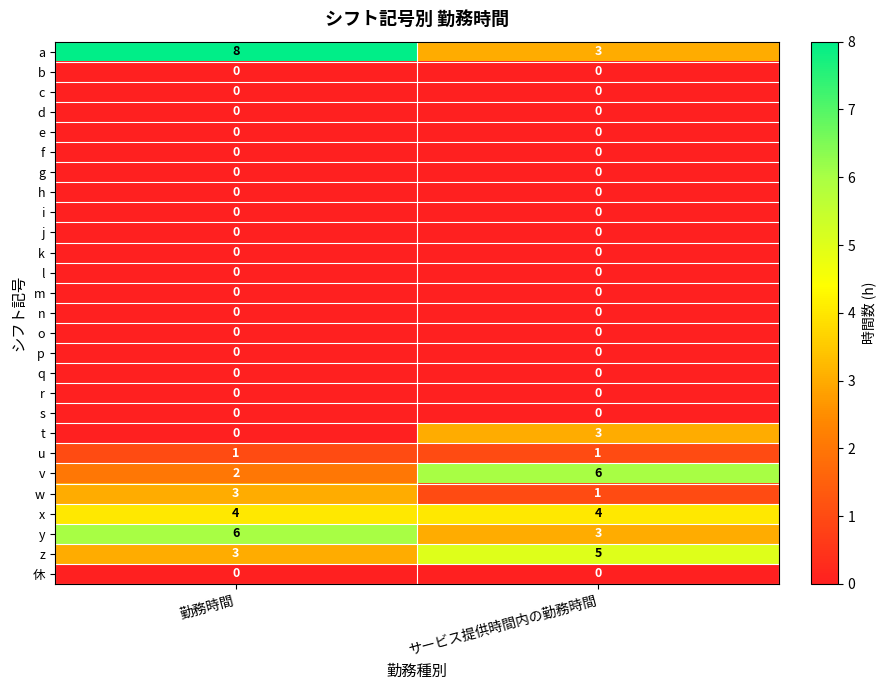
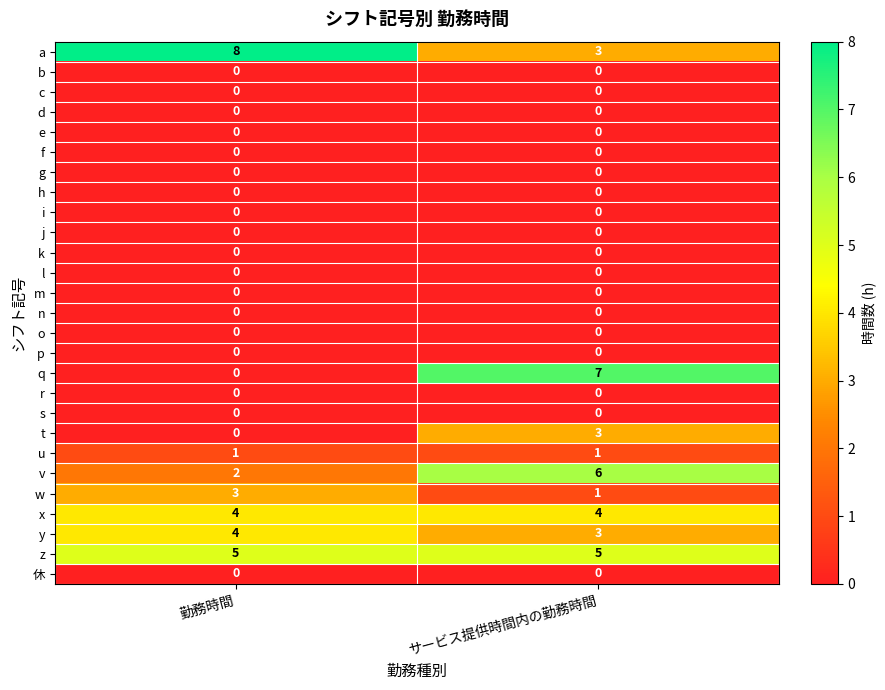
q, サービス提供時間内の勤務時間: 0 -> 7
y, 勤務時間: 6 -> 4
z, 勤務時間: 3 -> 5
